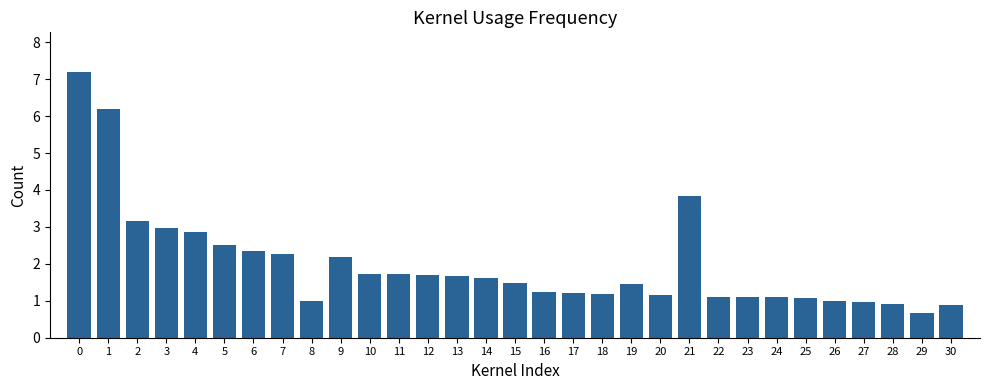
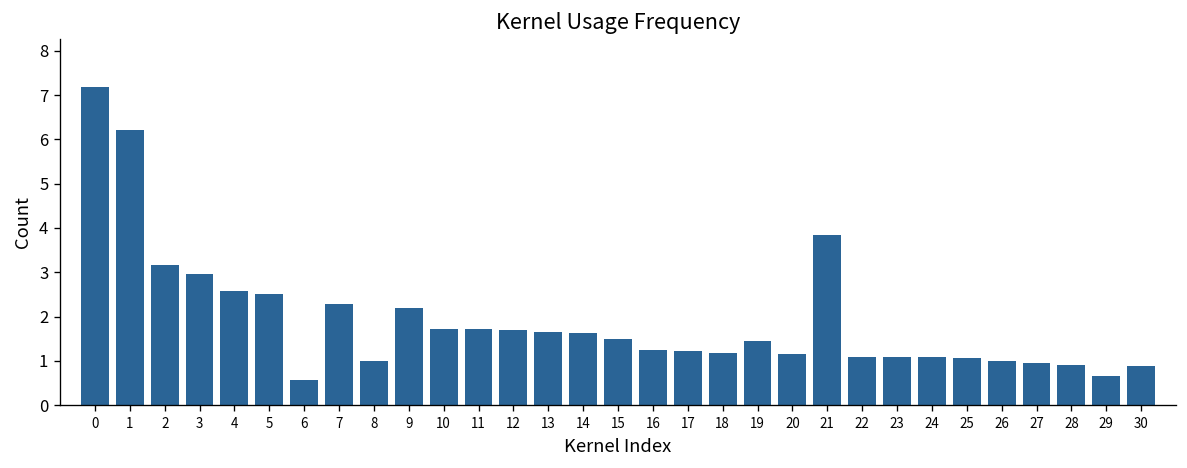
4: 2.9 -> 2.6
6: 2.3 -> 0.6
